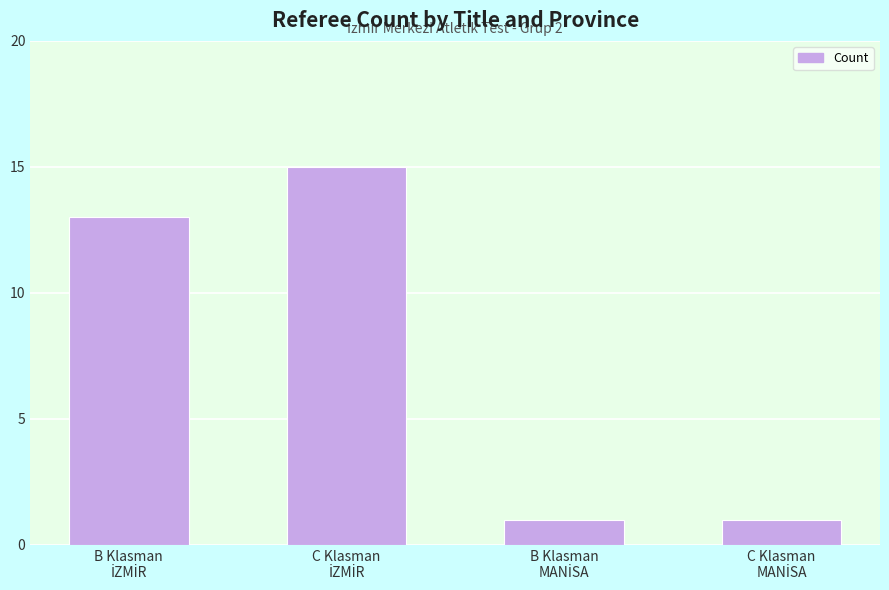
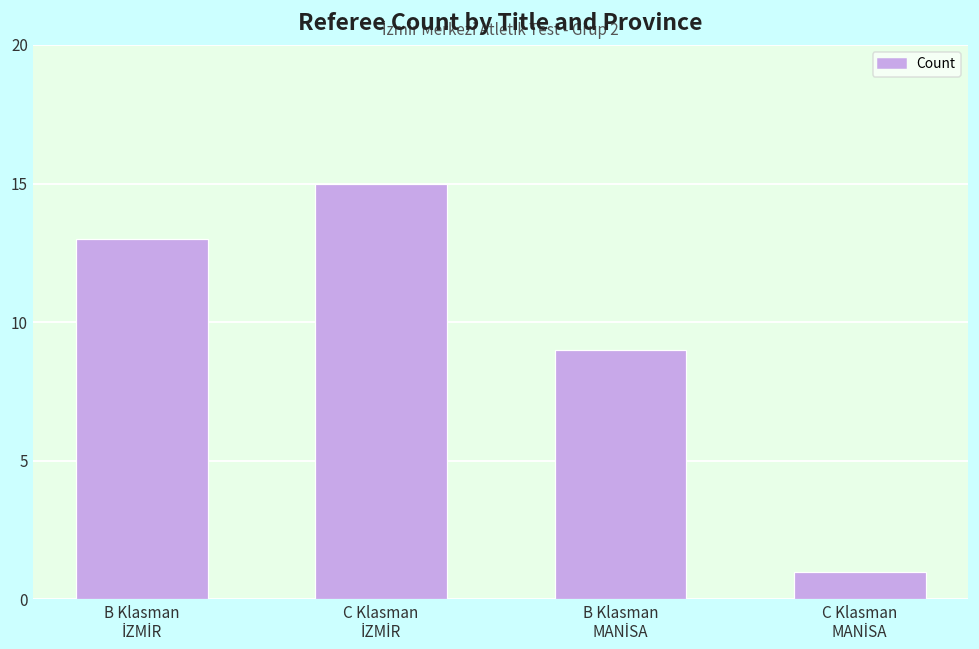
B Klasman MANİSA: 1 -> 9
